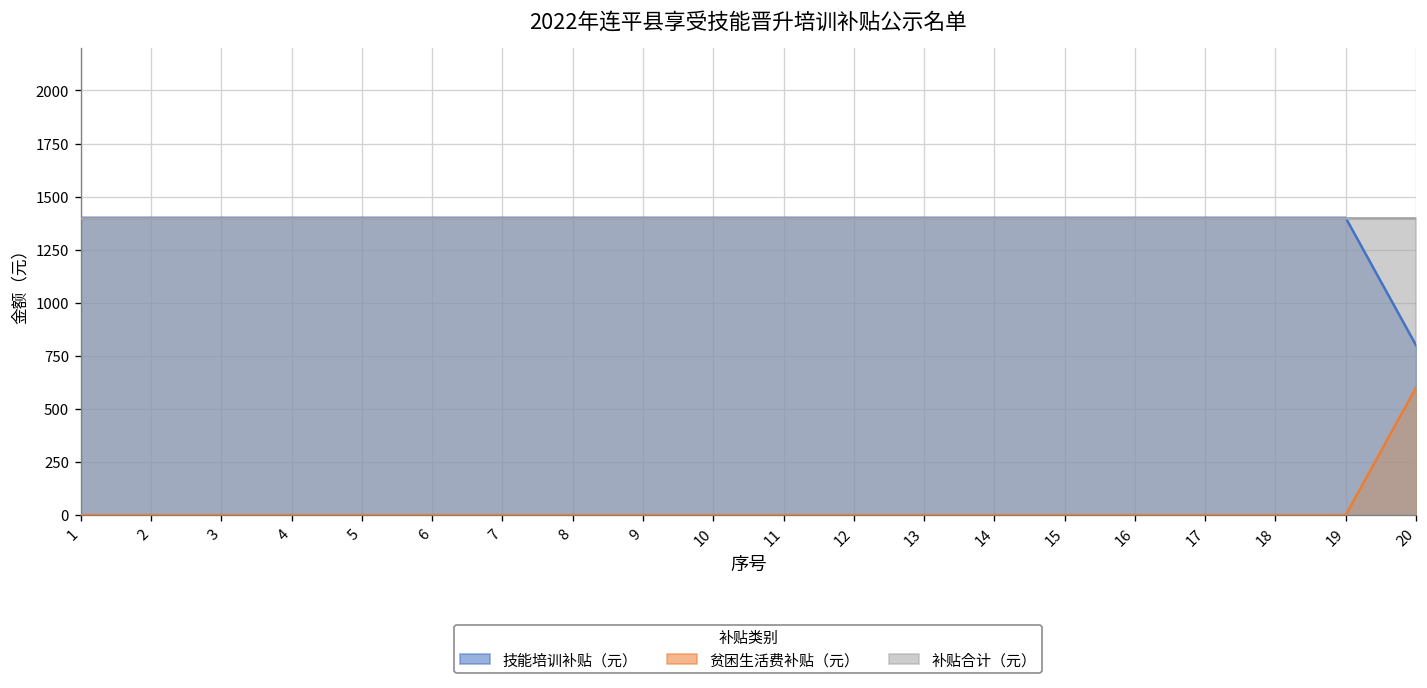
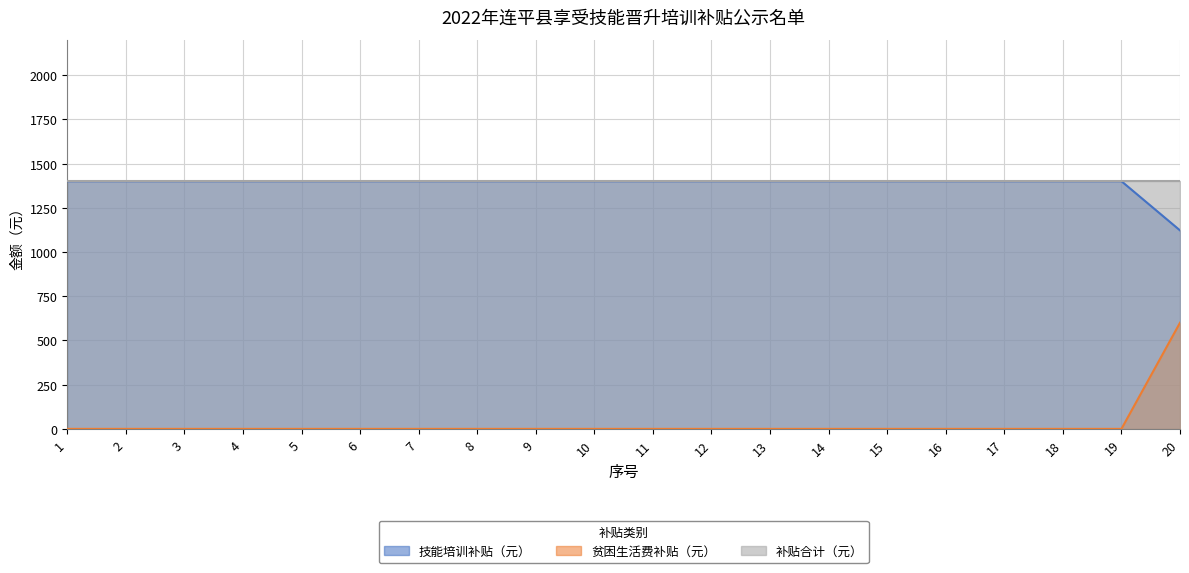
技能培训补贴（元）, 20: 800 -> 1120
